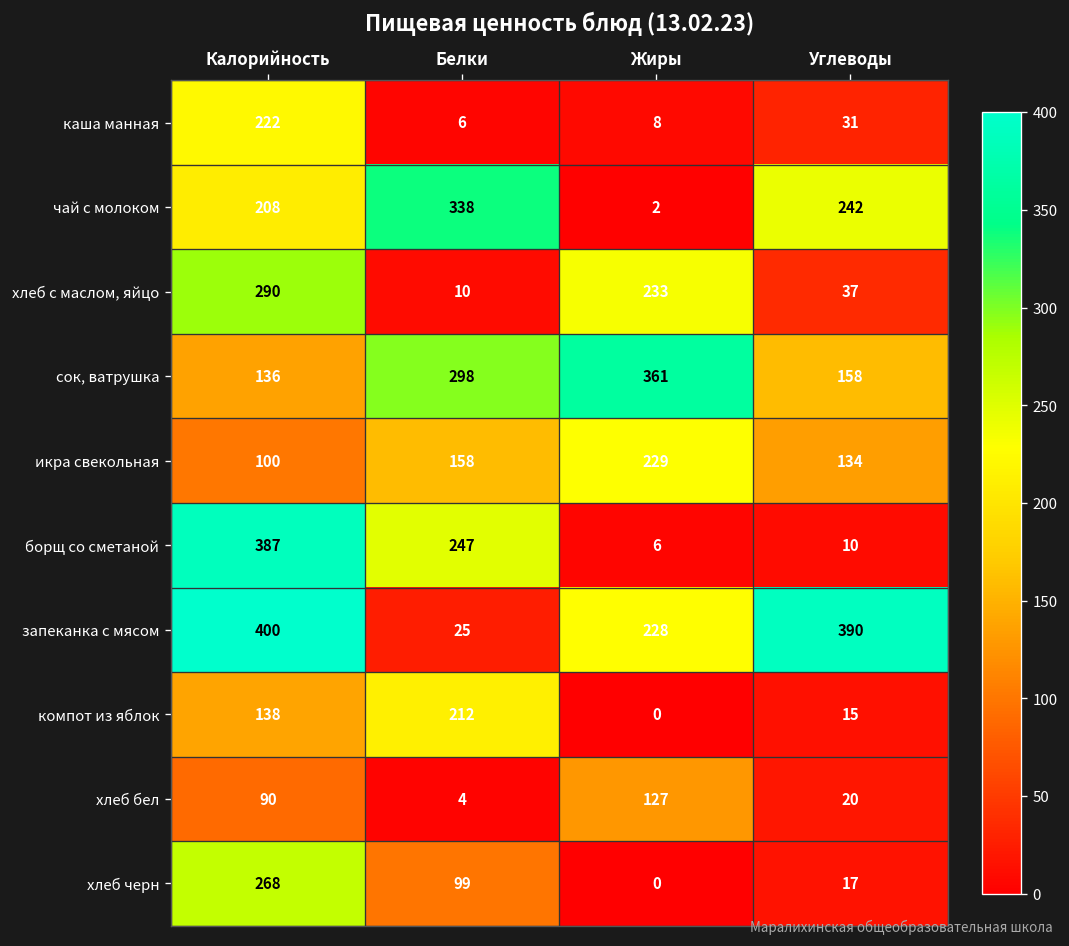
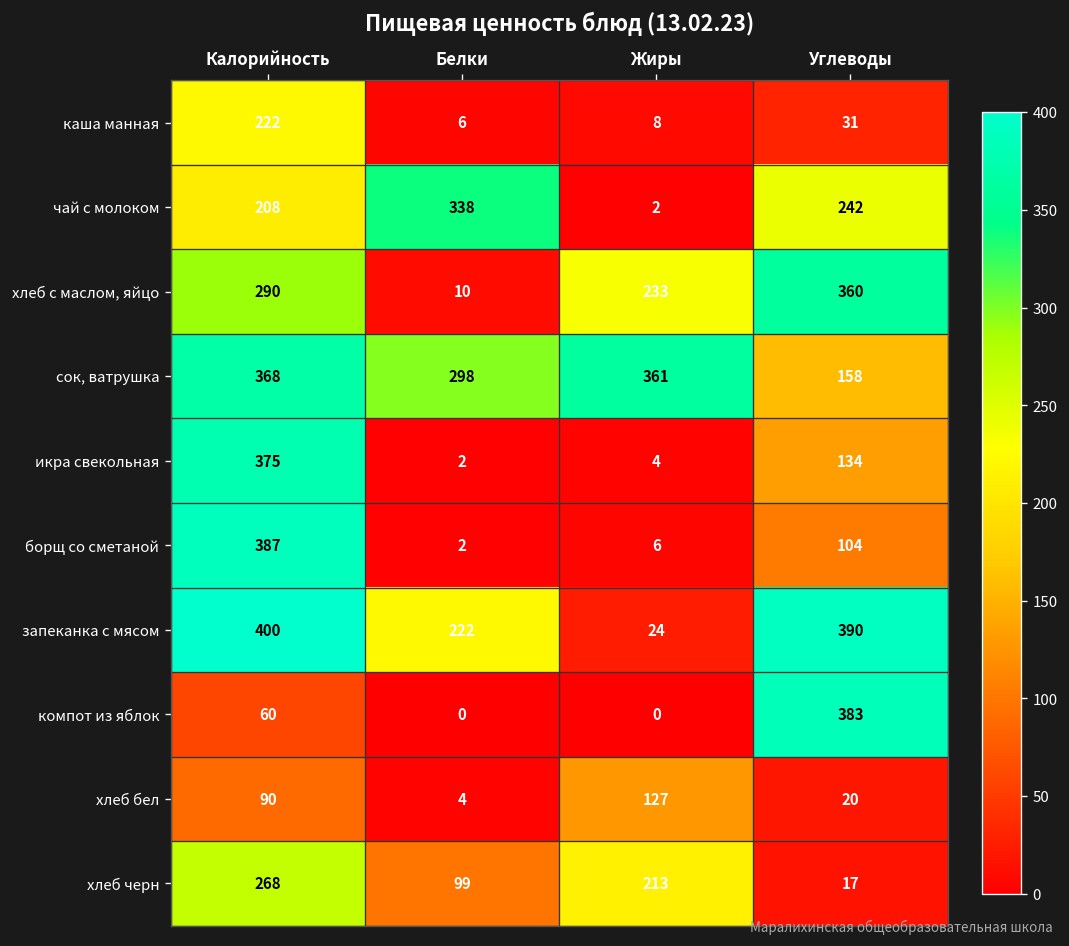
хлеб с маслом, яйцо, Углеводы: 37 -> 360
сок, ватрушка, Калорийность: 136 -> 368
икра свекольная, Калорийность: 100 -> 375
икра свекольная, Белки: 158 -> 2
икра свекольная, Жиры: 229 -> 4
борщ со сметаной, Белки: 247 -> 2
борщ со сметаной, Углеводы: 10 -> 104
запеканка с мясом, Белки: 25 -> 222
запеканка с мясом, Жиры: 228 -> 24
компот из яблок, Калорийность: 138 -> 60
компот из яблок, Белки: 212 -> 0
компот из яблок, Углеводы: 15 -> 383
хлеб черн, Жиры: 0 -> 213
